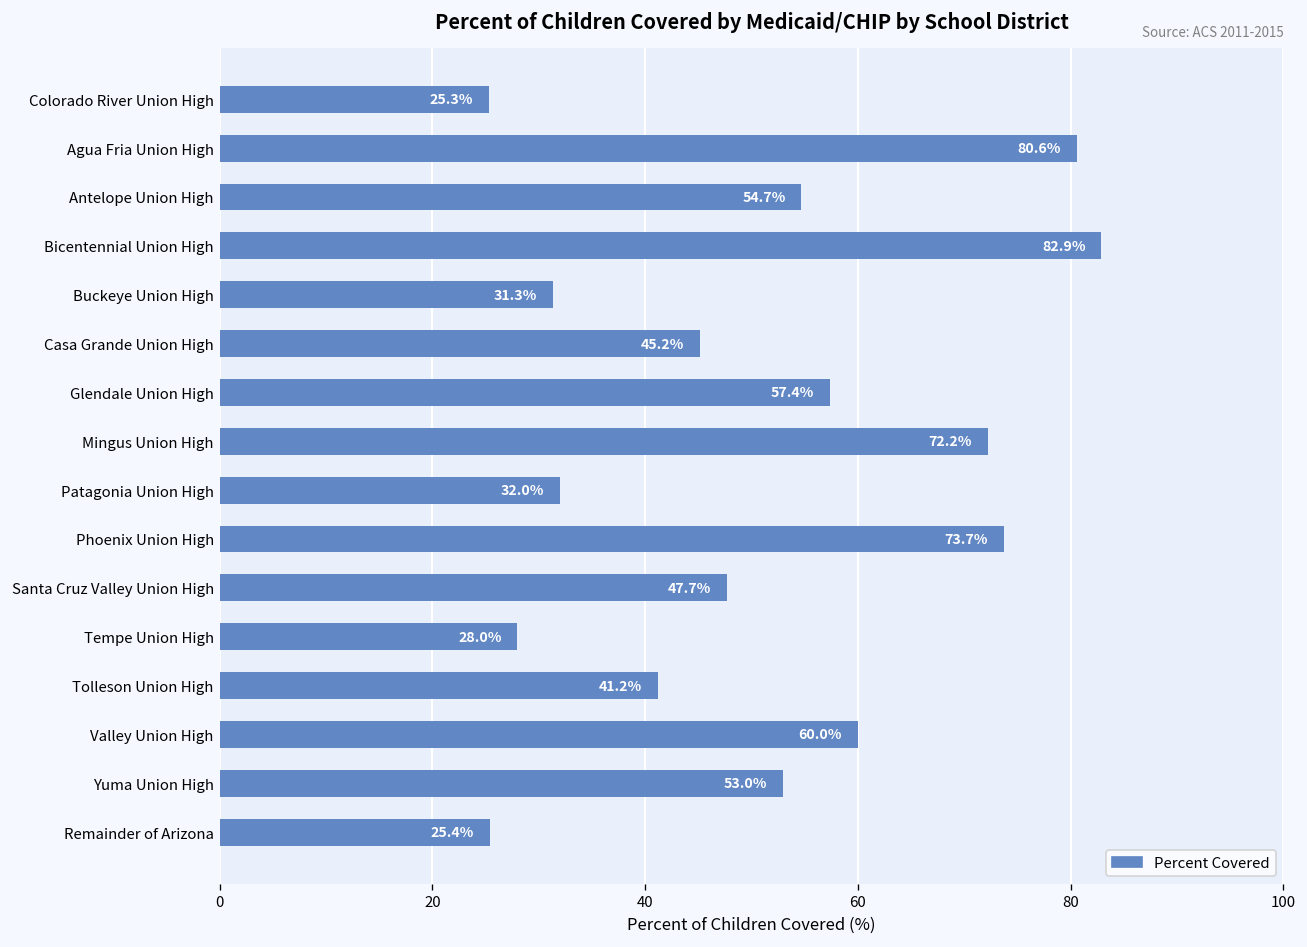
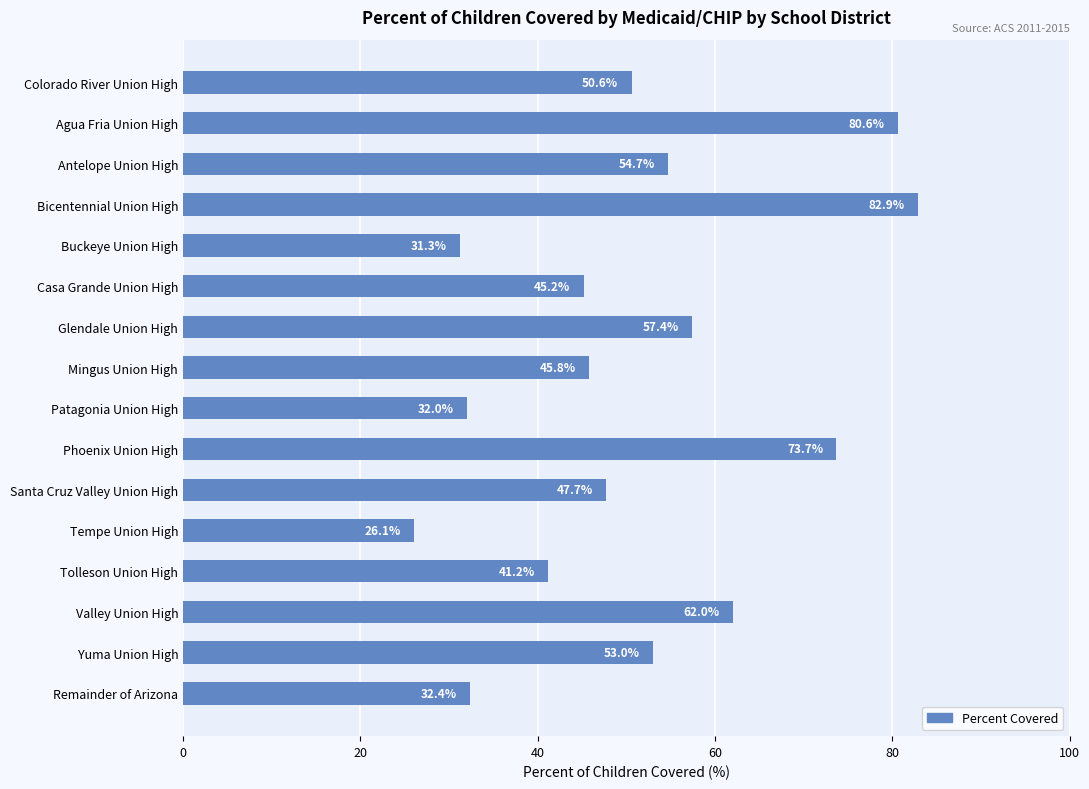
Colorado River Union High: 25.3% -> 50.6%
Mingus Union High: 72.2% -> 45.8%
Tempe Union High: 28.0% -> 26.1%
Valley Union High: 60.0% -> 62.0%
Remainder of Arizona: 25.4% -> 32.4%
